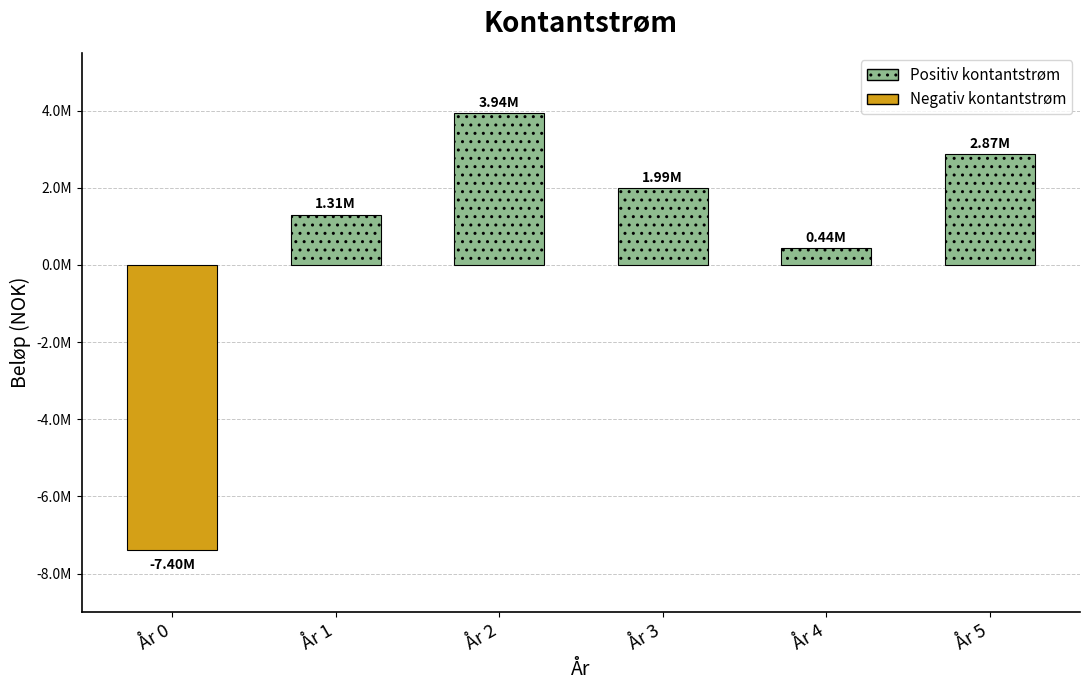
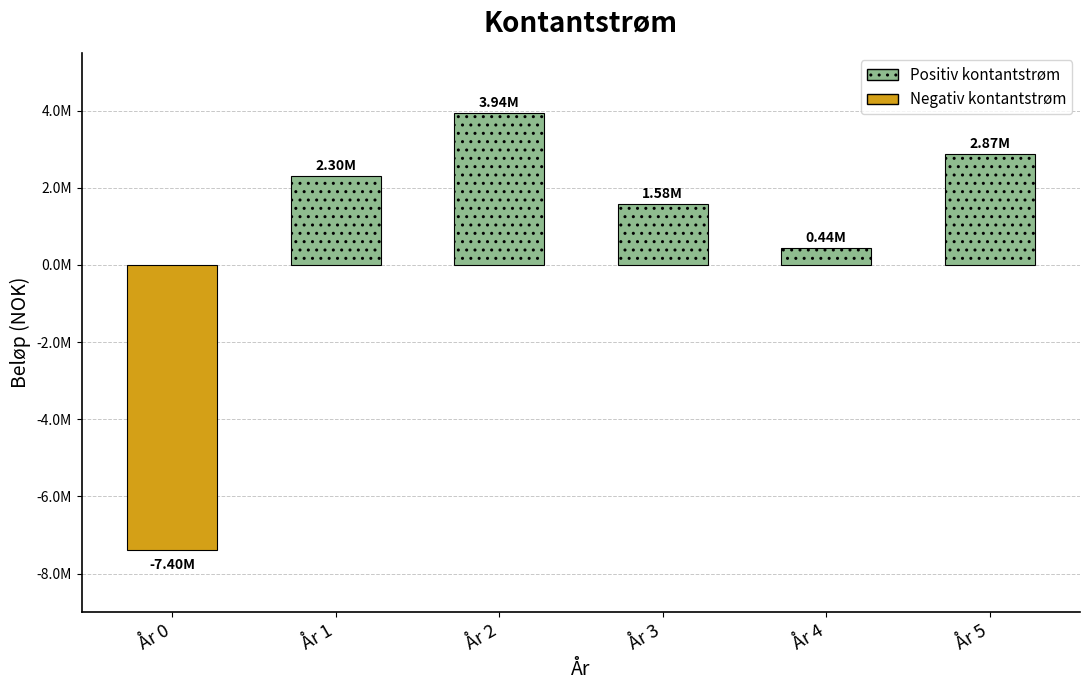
År 1: 1.31M -> 2.30M
År 3: 1.99M -> 1.58M
